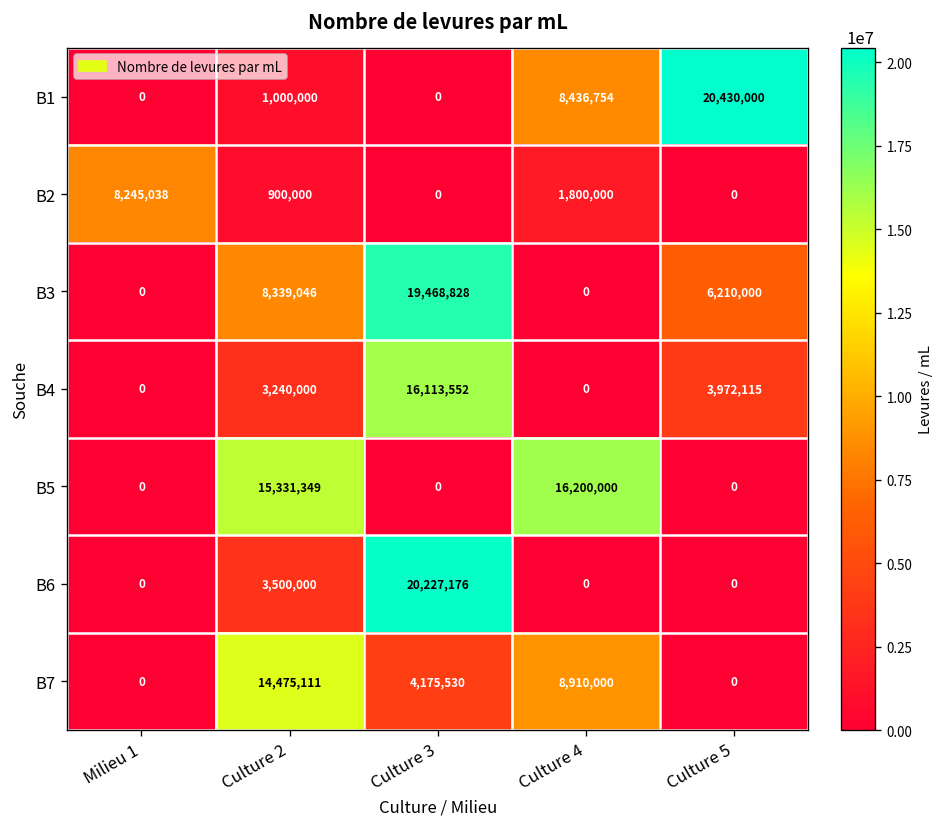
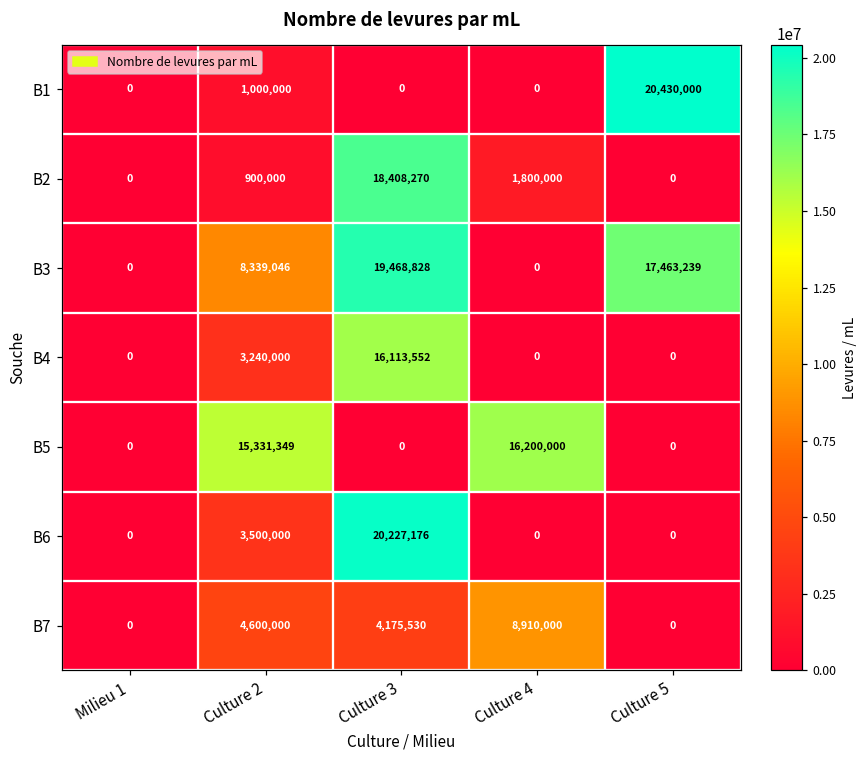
B1, Culture 4: 8,436,754 -> 0
B2, Milieu 1: 8,245,038 -> 0
B2, Culture 3: 0 -> 18,408,270
B3, Culture 5: 6,210,000 -> 17,463,239
B4, Culture 5: 3,972,115 -> 0
B7, Culture 2: 14,475,111 -> 4,600,000
